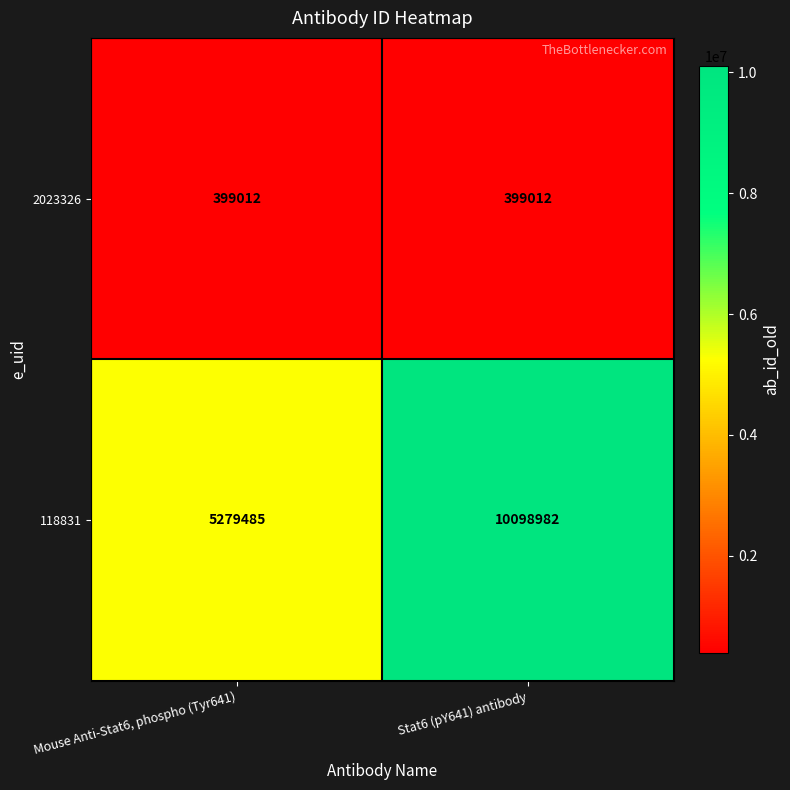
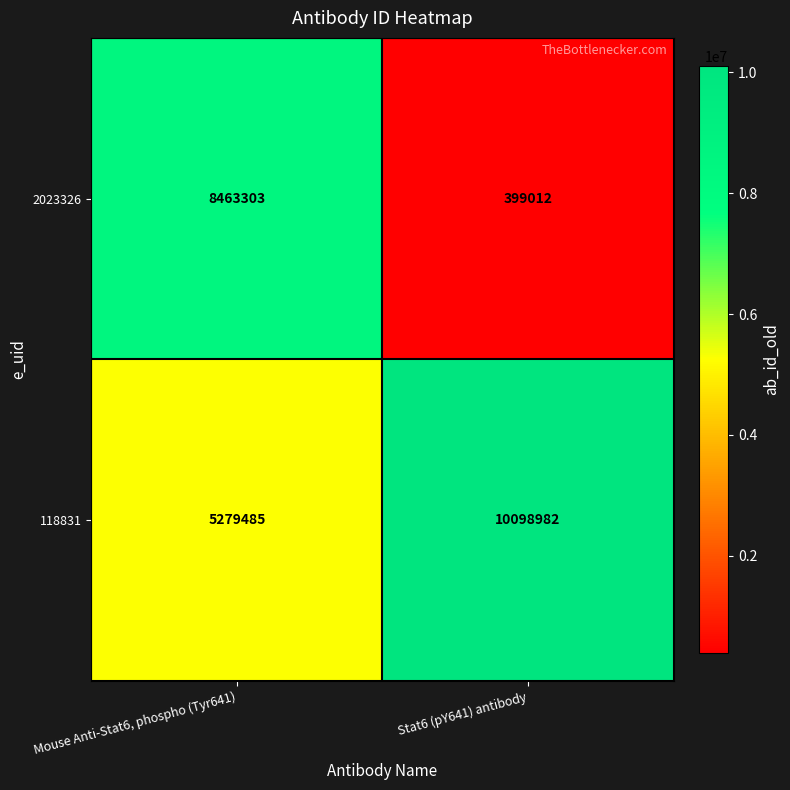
2023326, Mouse Anti-Stat6, phospho (Tyr641): 399012 -> 8463303
